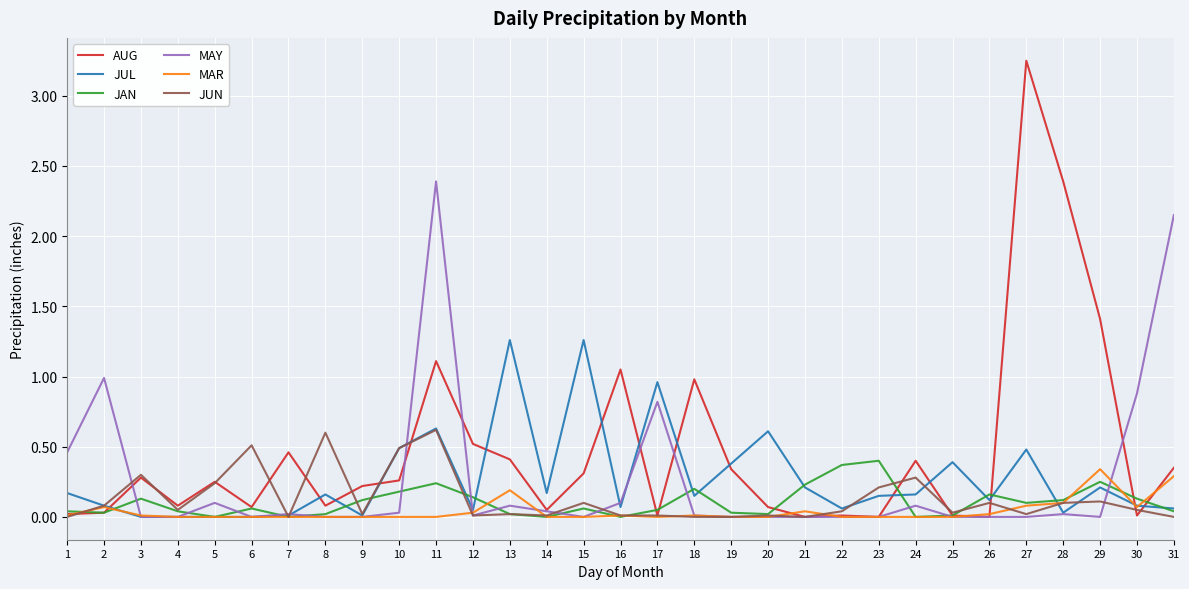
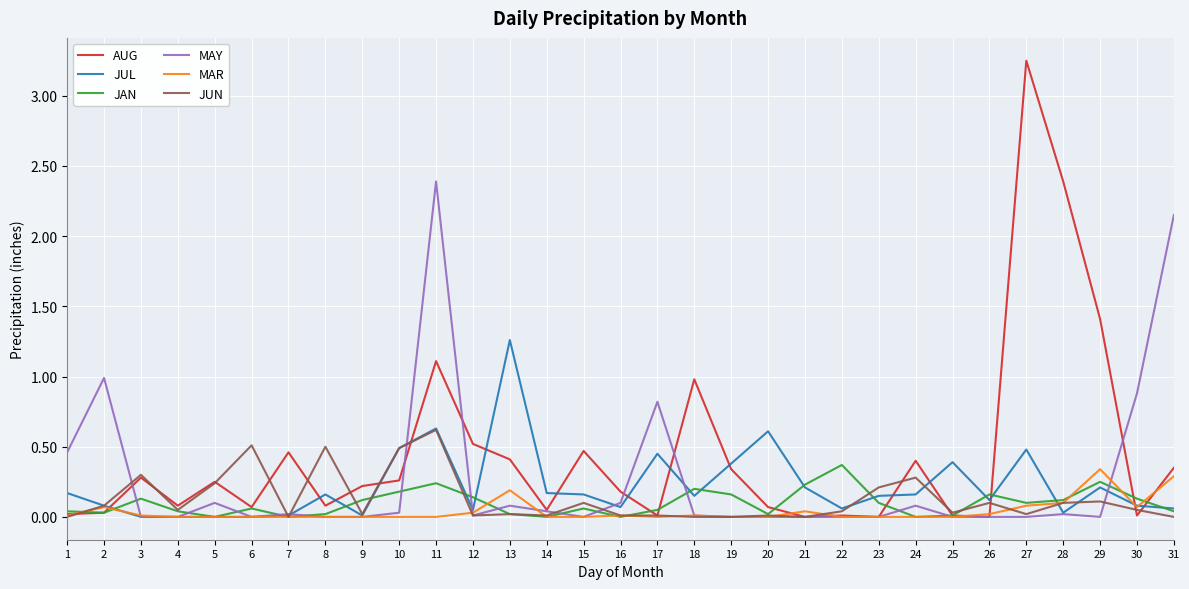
JUN, 8: 0.6 -> 0.5
AUG, 15: 0.31 -> 0.47
JUL, 15: 1.26 -> 0.16
AUG, 16: 1.05 -> 0.18
JUL, 17: 0.96 -> 0.45
JAN, 19: 0.03 -> 0.16
JAN, 23: 0.4 -> 0.1
